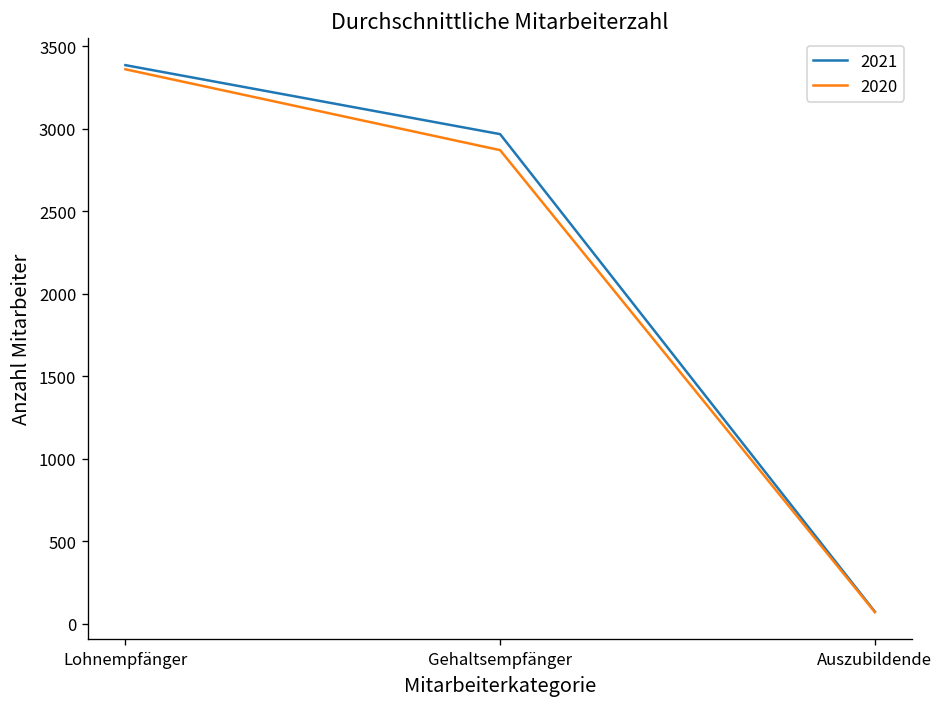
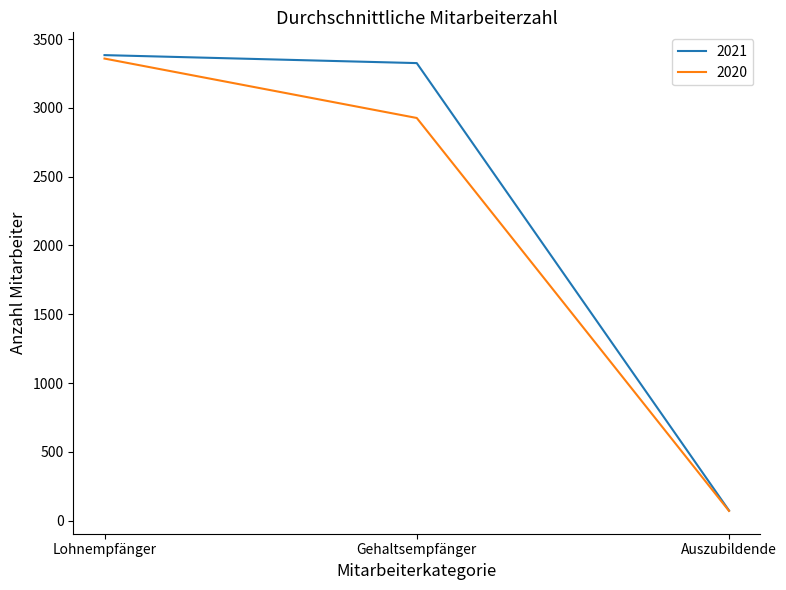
2021, Gehaltsempfänger: 2970 -> 3330
2020, Gehaltsempfänger: 2870 -> 2930
